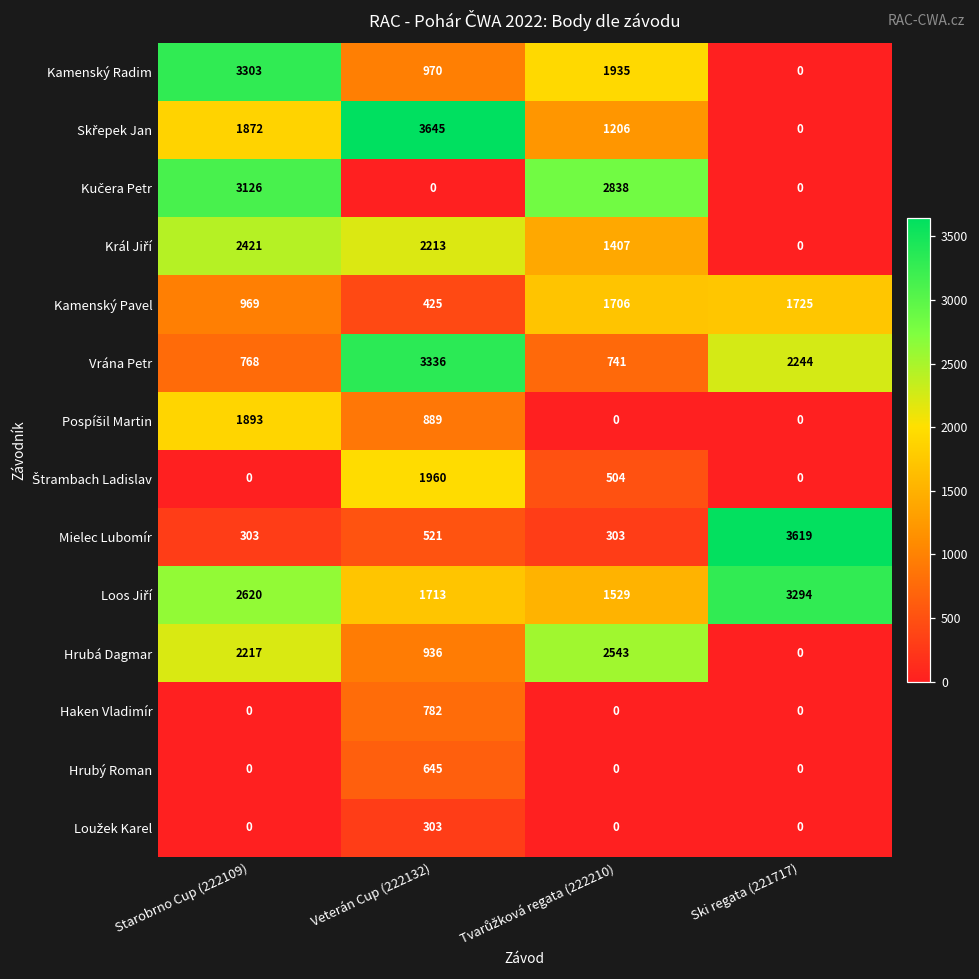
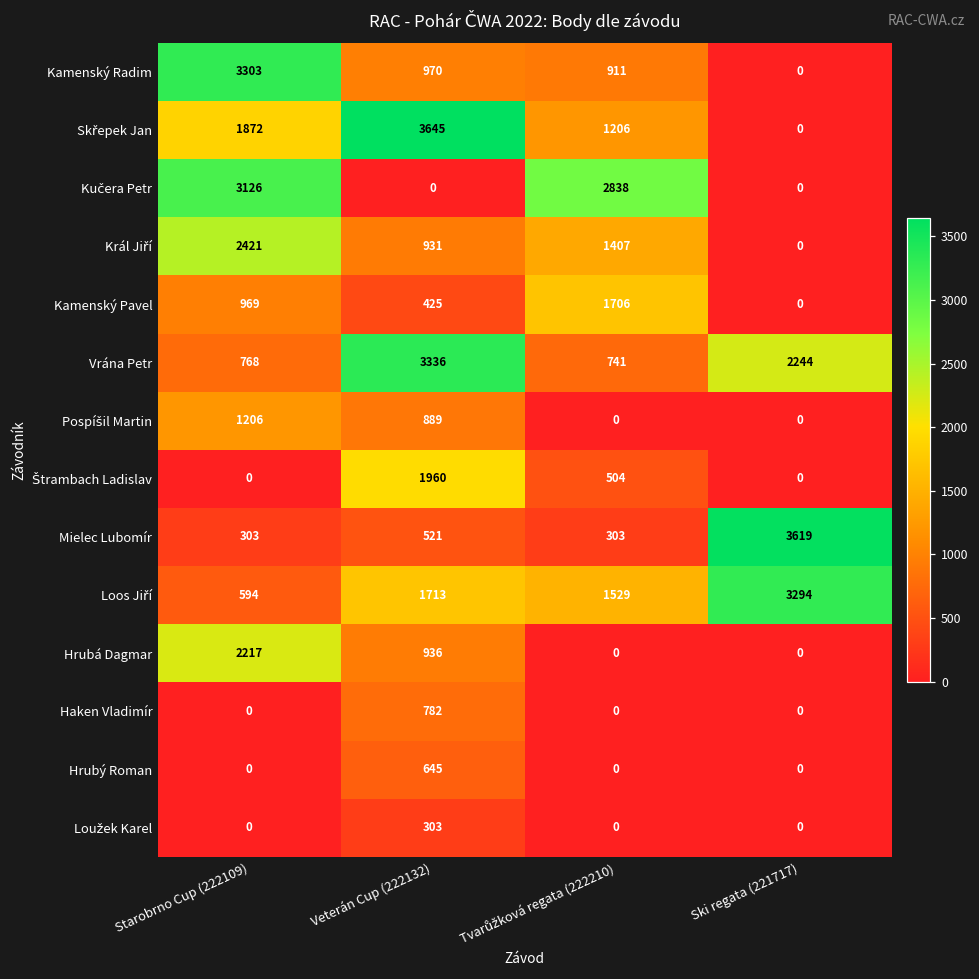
Kamenský Radim, Tvarůžková regata (222210): 1935 -> 911
Král Jiří, Veterán Cup (222132): 2213 -> 931
Kamenský Pavel, Ski regata (221717): 1725 -> 0
Pospíšil Martin, Starobrno Cup (222109): 1893 -> 1206
Loos Jiří, Starobrno Cup (222109): 2620 -> 594
Hrubá Dagmar, Tvarůžková regata (222210): 2543 -> 0
